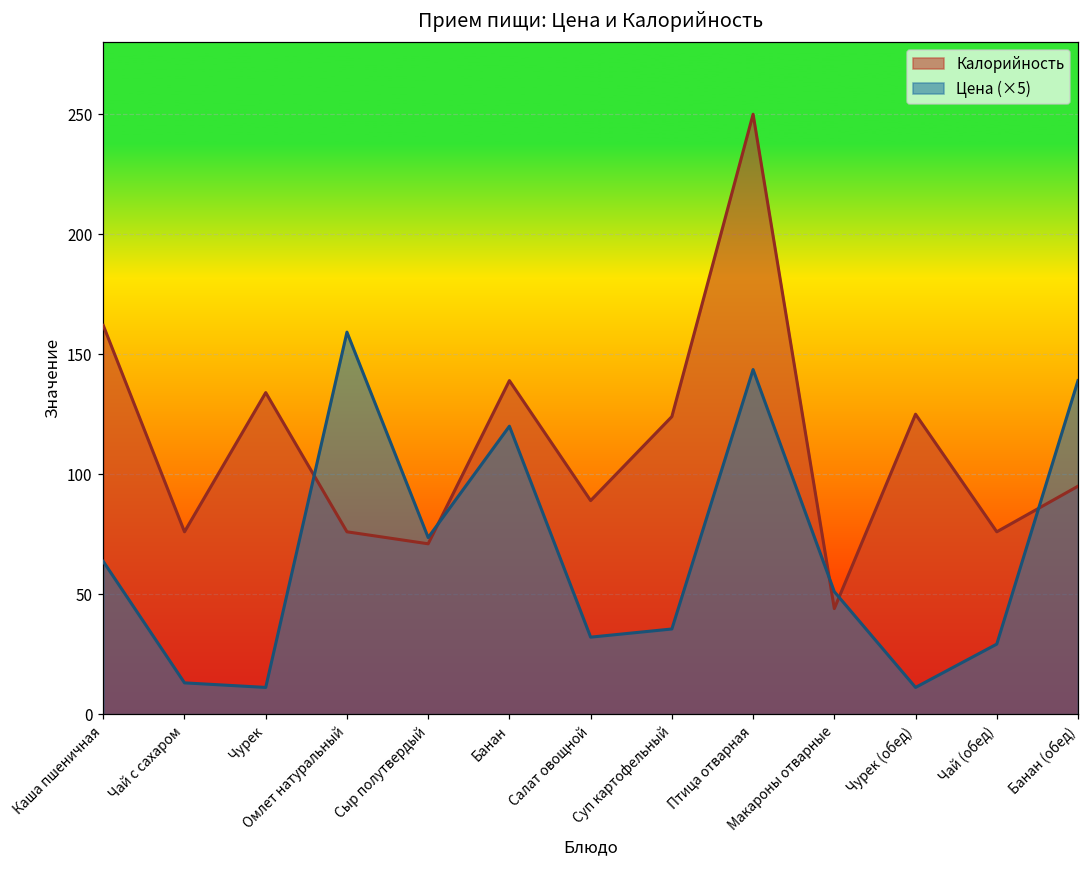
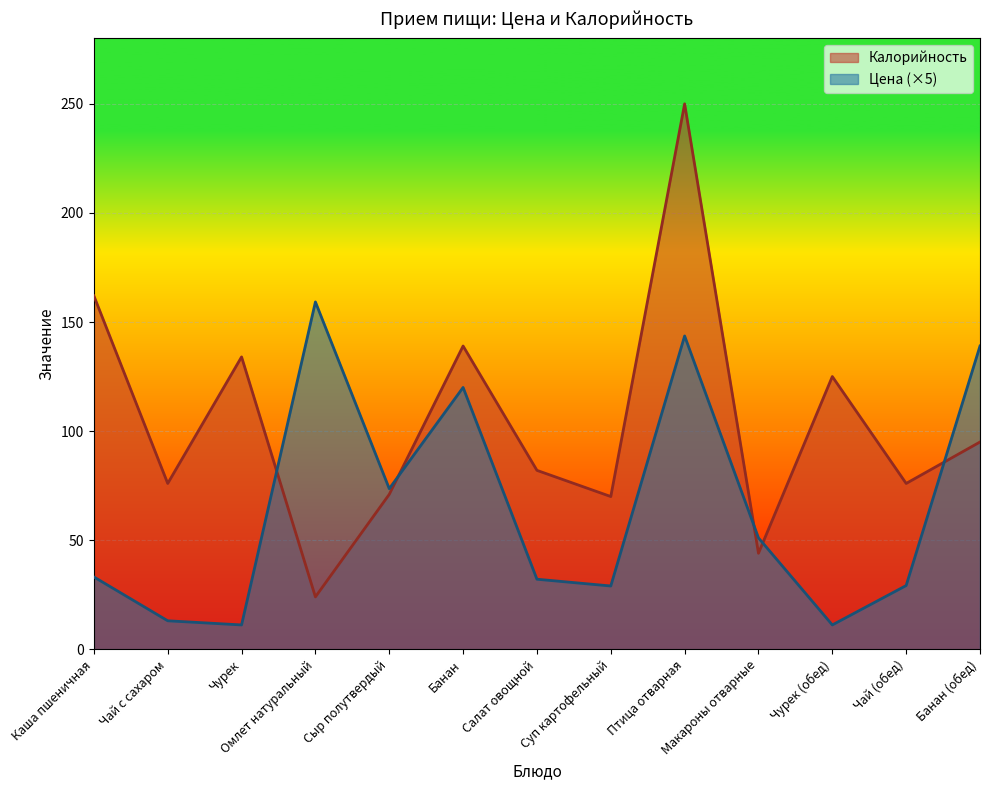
Цена (×5), Каша пшеничная: 64 -> 33
Калорийность, Омлет натуральный: 76 -> 24
Калорийность, Салат овощной: 89 -> 82
Калорийность, Суп картофельный: 124 -> 70
Цена (×5), Суп картофельный: 36 -> 29
